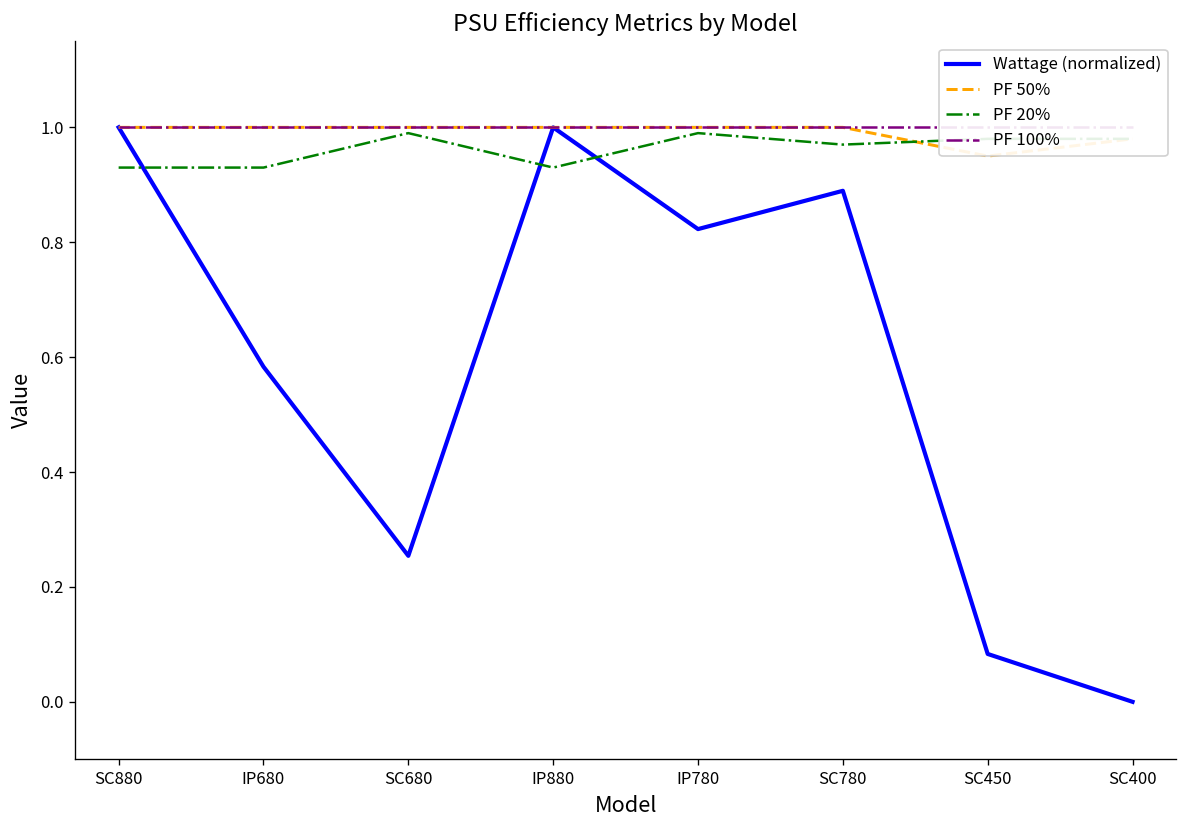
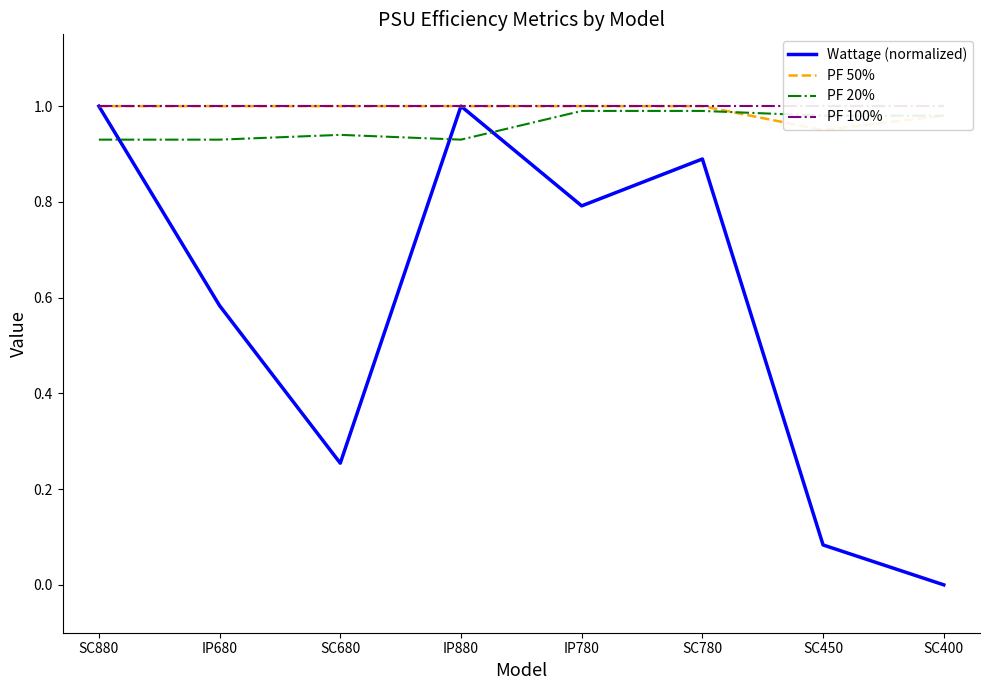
PF 20%, SC680: 0.99 -> 0.94
Wattage (normalized), IP780: 0.82 -> 0.79
PF 20%, SC780: 0.97 -> 0.99
